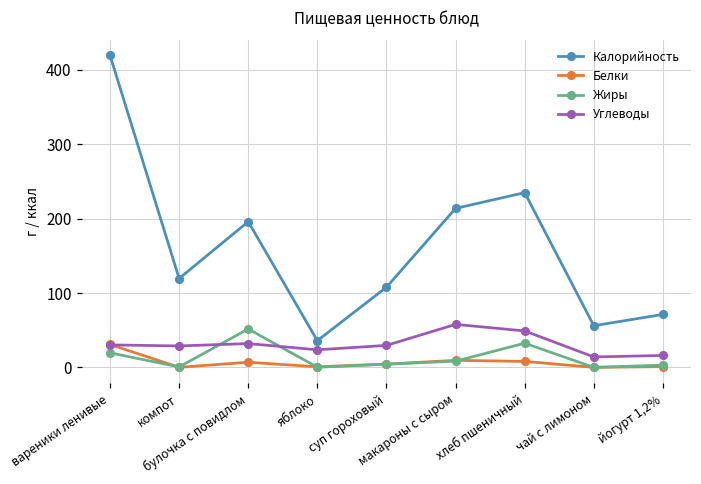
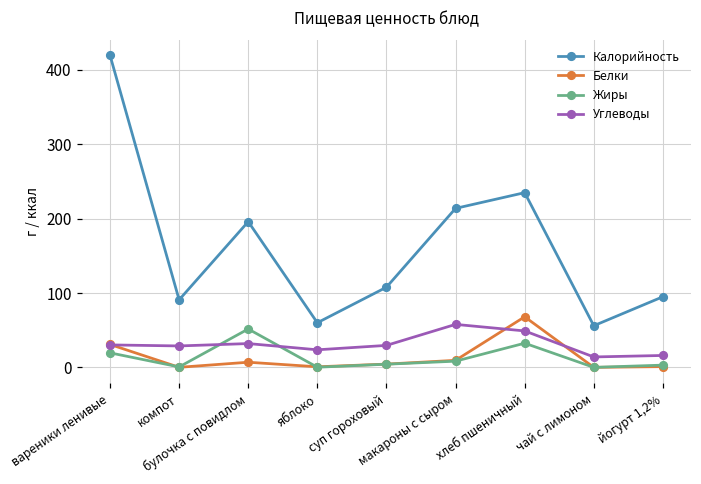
Калорийность, компот: 120 -> 90
Калорийность, яблоко: 40 -> 60
Белки, хлеб пшеничный: 10 -> 70
Калорийность, йогурт 1,2%: 70 -> 100
